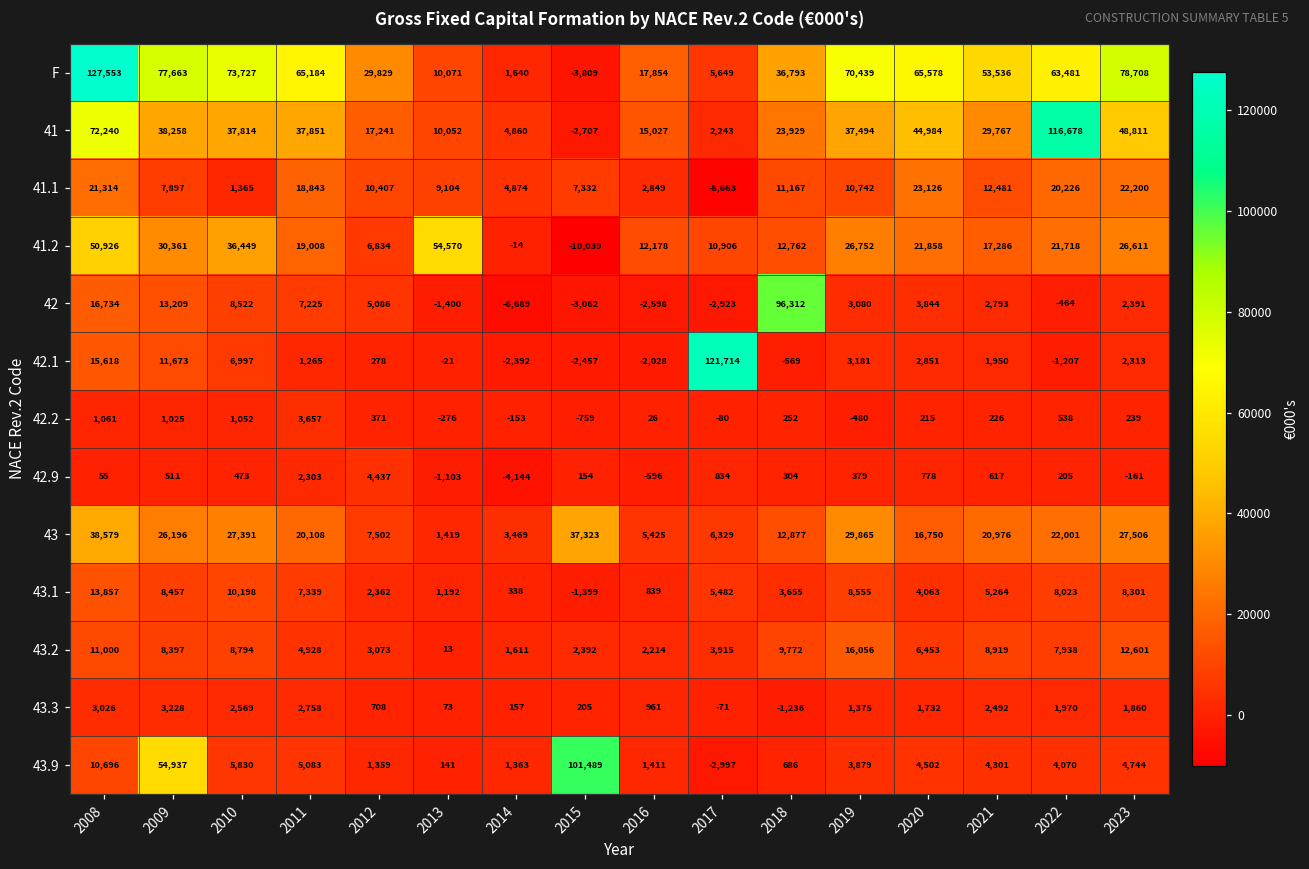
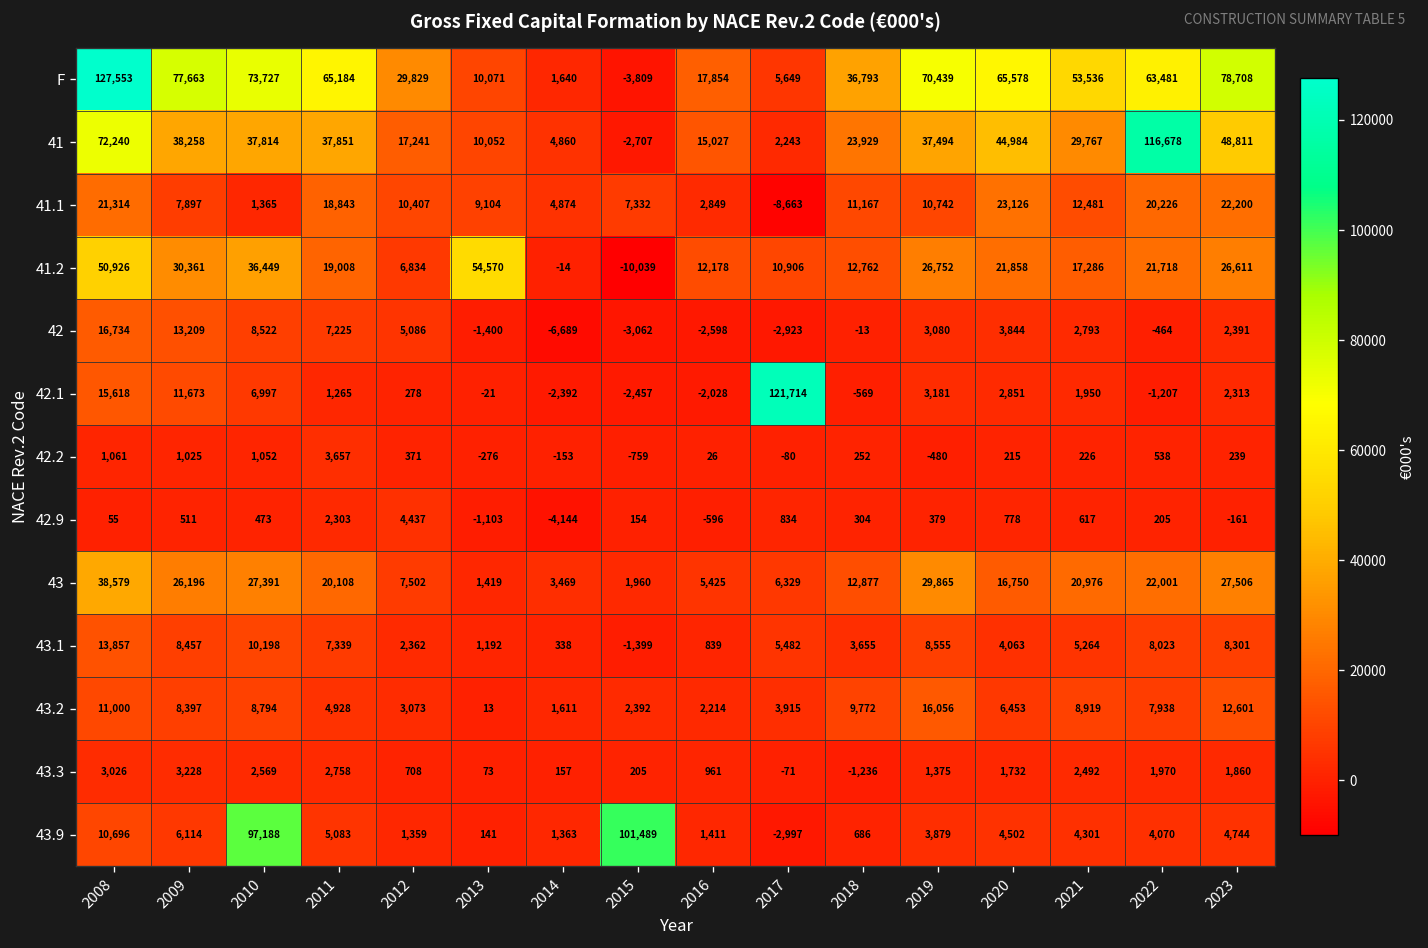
42, 2018: 96,312 -> -13
43, 2015: 37,323 -> 1,960
43.9, 2009: 54,937 -> 6,114
43.9, 2010: 5,830 -> 97,188
